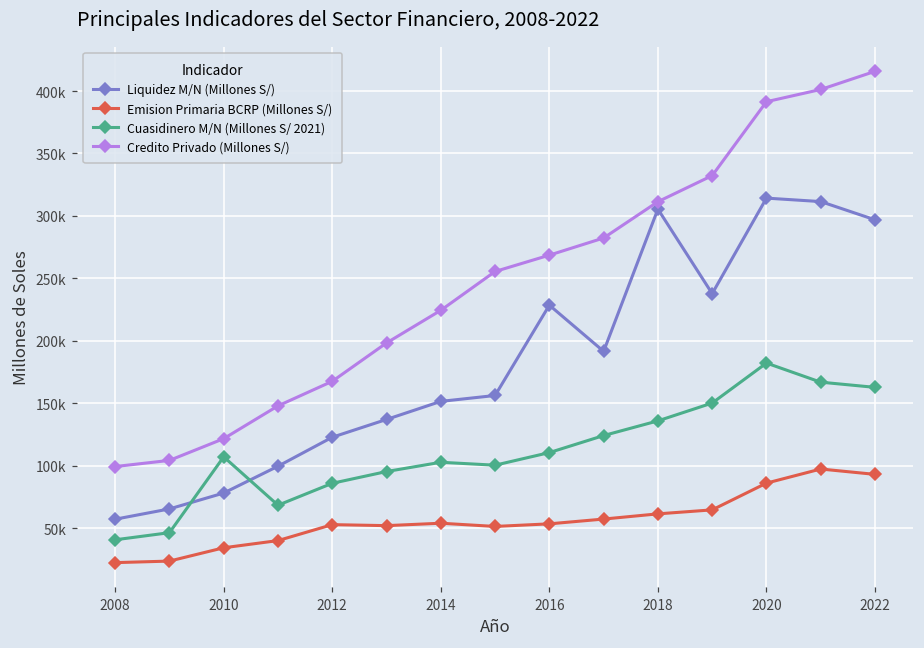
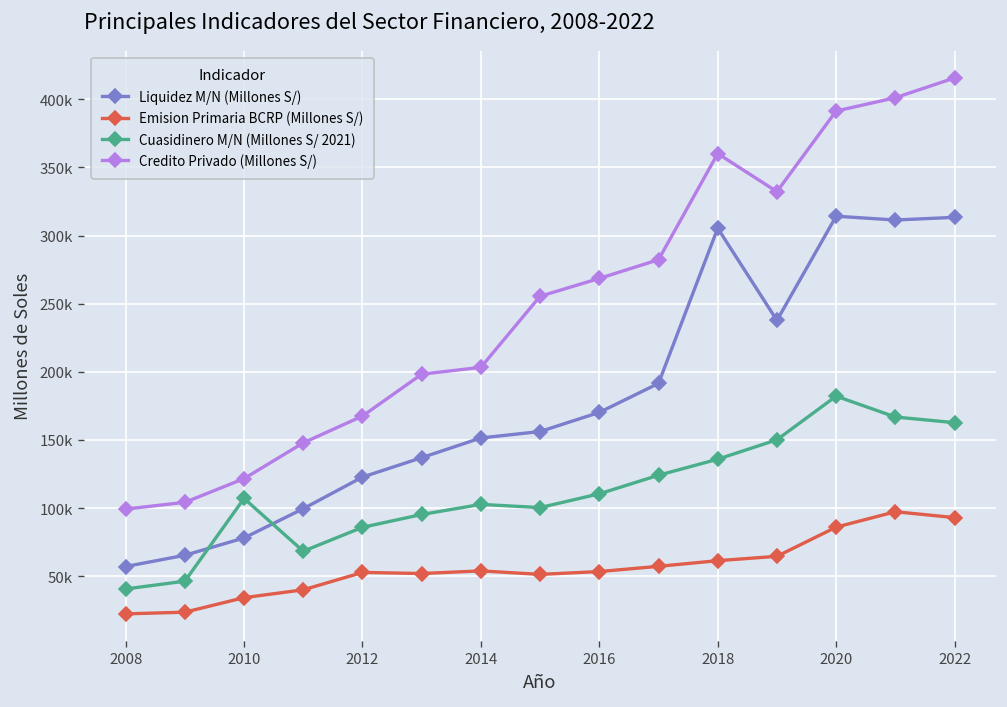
Credito Privado (Millones S/), 2014: 224000 -> 203000
Liquidez M/N (Millones S/), 2016: 228000 -> 170000
Credito Privado (Millones S/), 2018: 311000 -> 360000
Liquidez M/N (Millones S/), 2022: 297000 -> 313000
